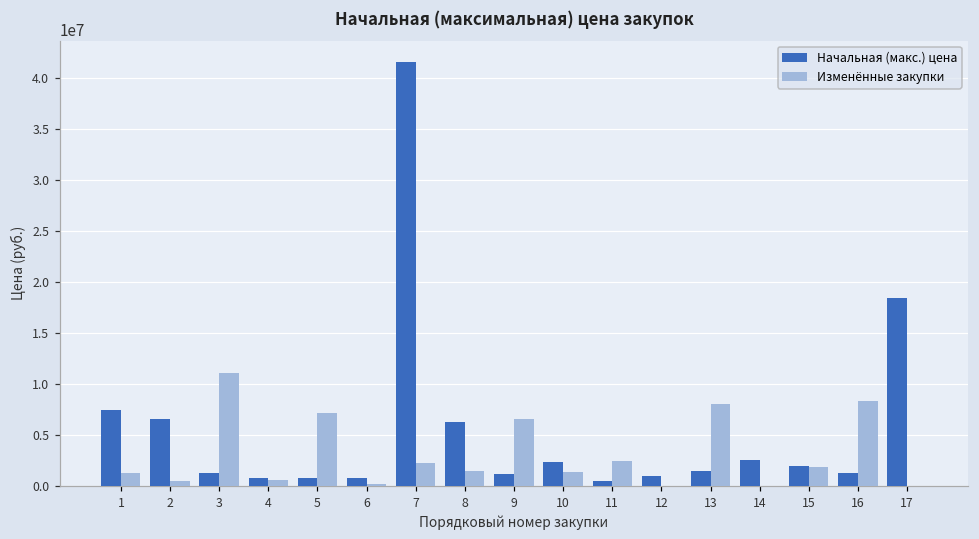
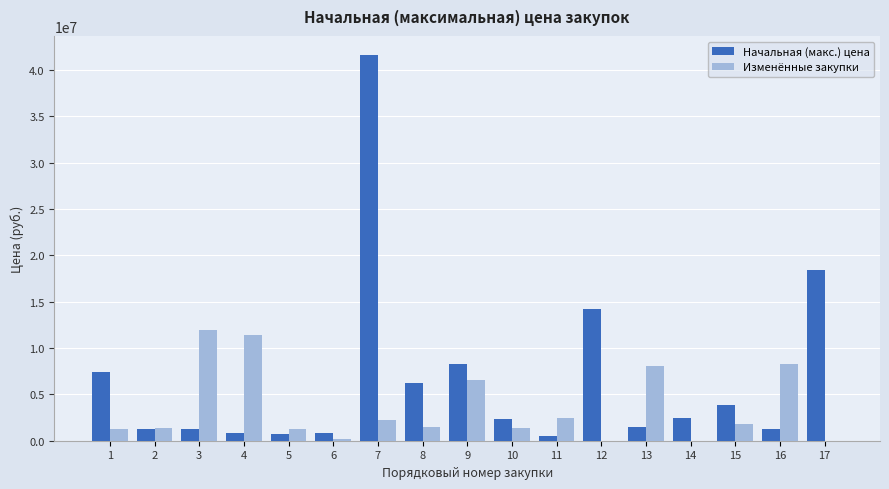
Начальная (макс.) цена, 2: 7000000 -> 1000000
Изменённые закупки, 2: 0 -> 1000000
Изменённые закупки, 3: 11000000 -> 12000000
Изменённые закупки, 4: 1000000 -> 11000000
Изменённые закупки, 5: 7000000 -> 1000000
Начальная (макс.) цена, 9: 1000000 -> 8000000
Начальная (макс.) цена, 12: 1000000 -> 14000000
Начальная (макс.) цена, 15: 2000000 -> 4000000
